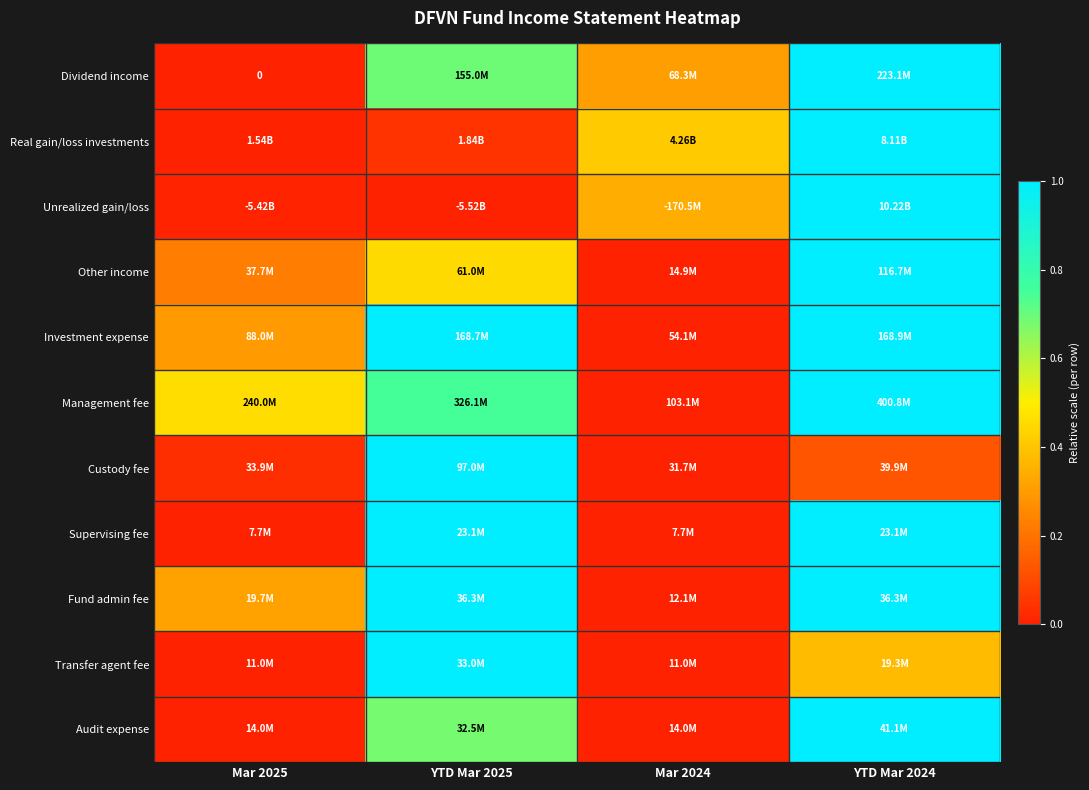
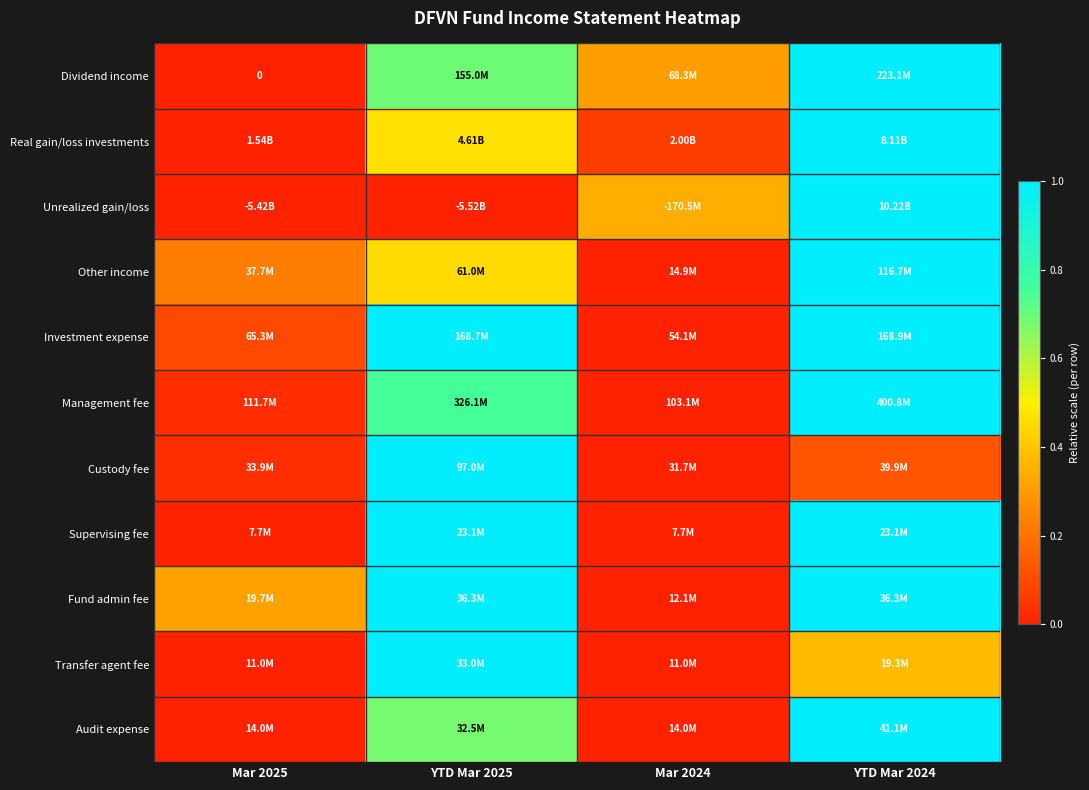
Real gain/loss investments, YTD Mar 2025: 1.84B -> 4.61B
Real gain/loss investments, Mar 2024: 4.26B -> 2.00B
Investment expense, Mar 2025: 88.0M -> 65.3M
Management fee, Mar 2025: 240.0M -> 111.7M
